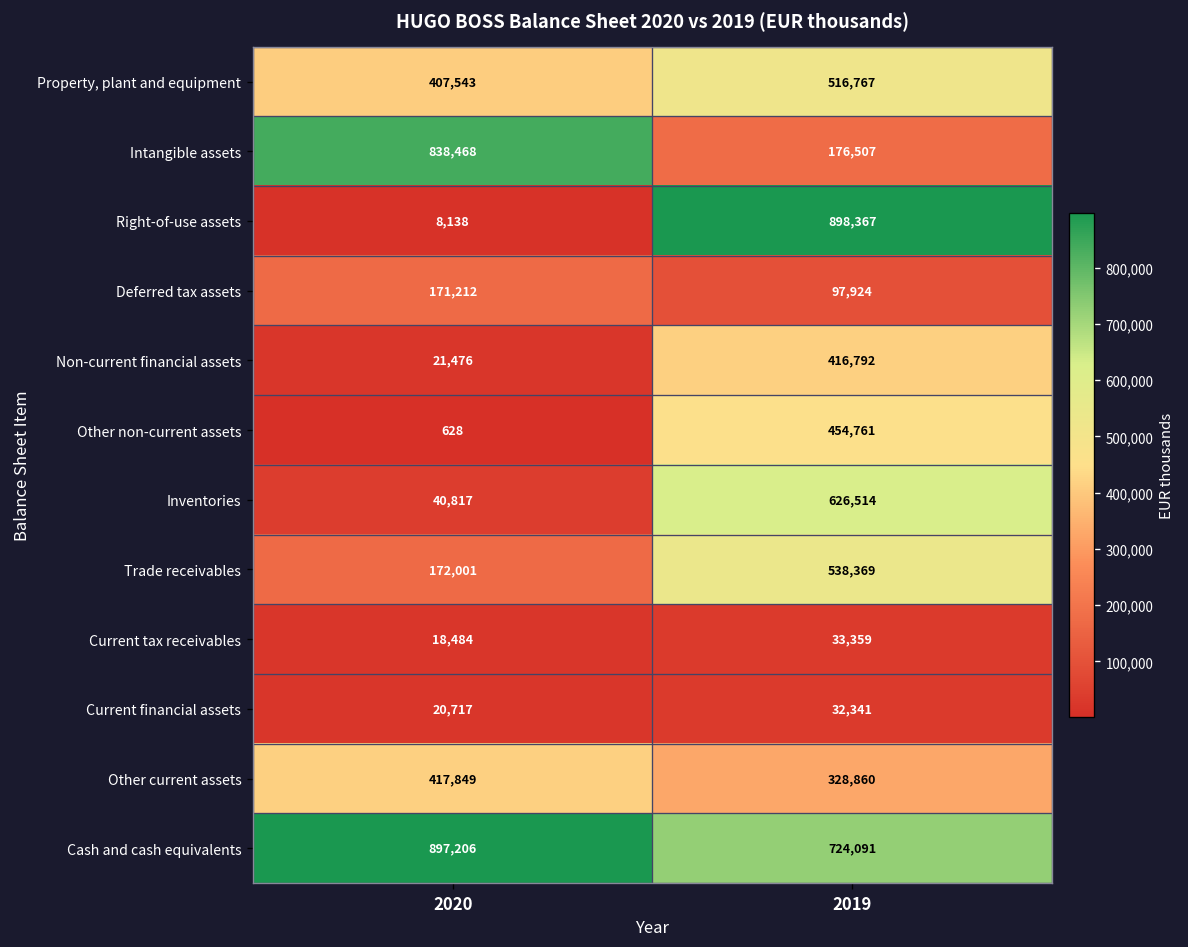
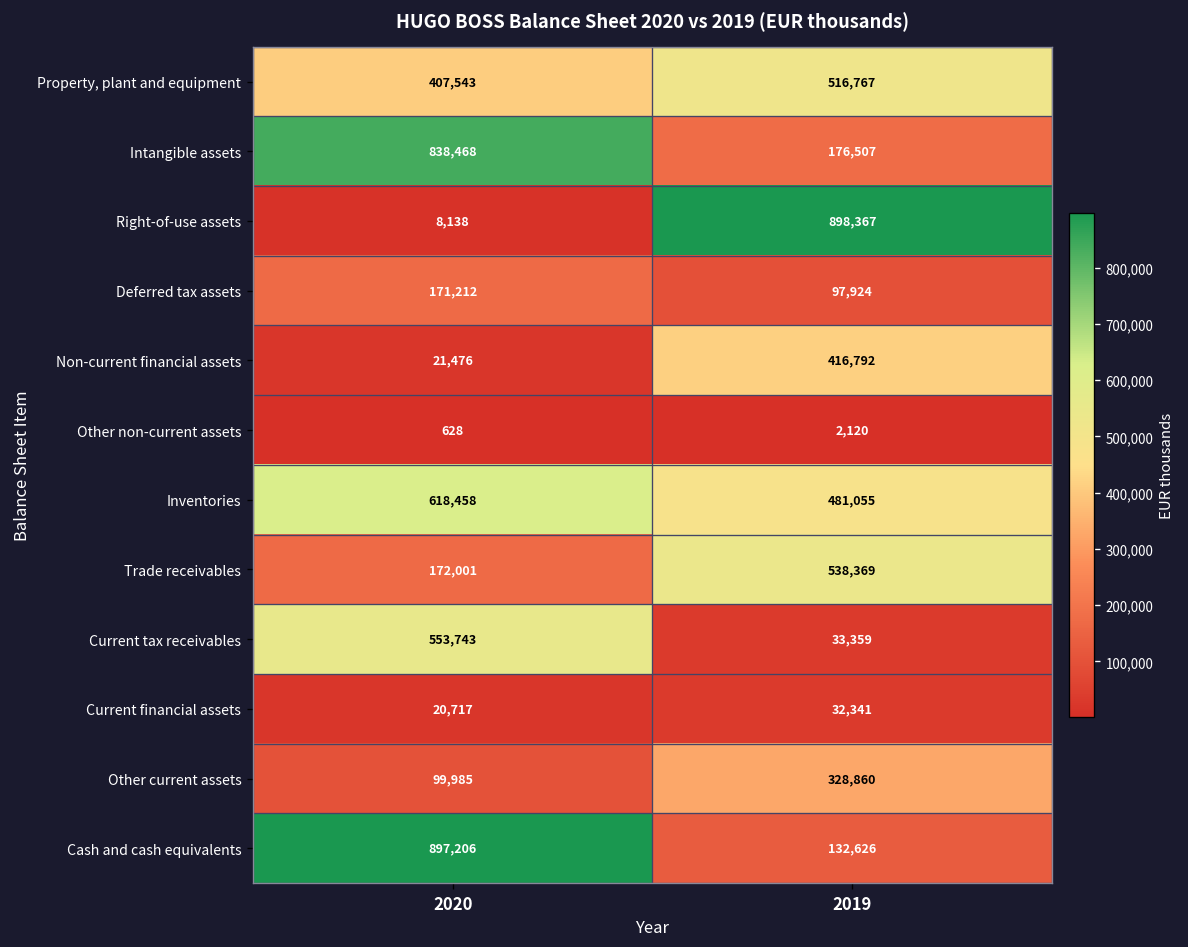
Other non-current assets, 2019: 454,761 -> 2,120
Inventories, 2020: 40,817 -> 618,458
Inventories, 2019: 626,514 -> 481,055
Current tax receivables, 2020: 18,484 -> 553,743
Other current assets, 2020: 417,849 -> 99,985
Cash and cash equivalents, 2019: 724,091 -> 132,626
